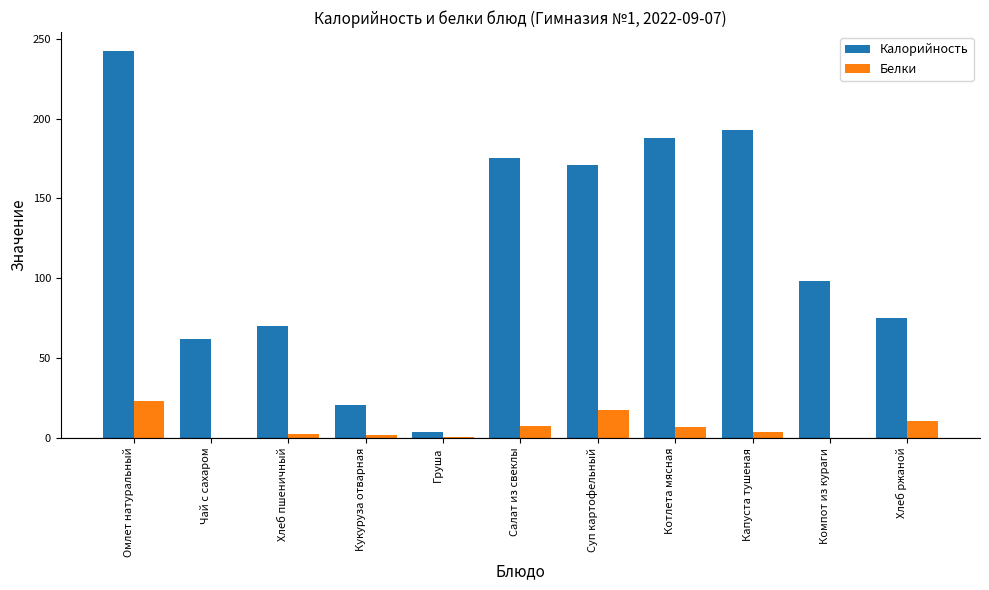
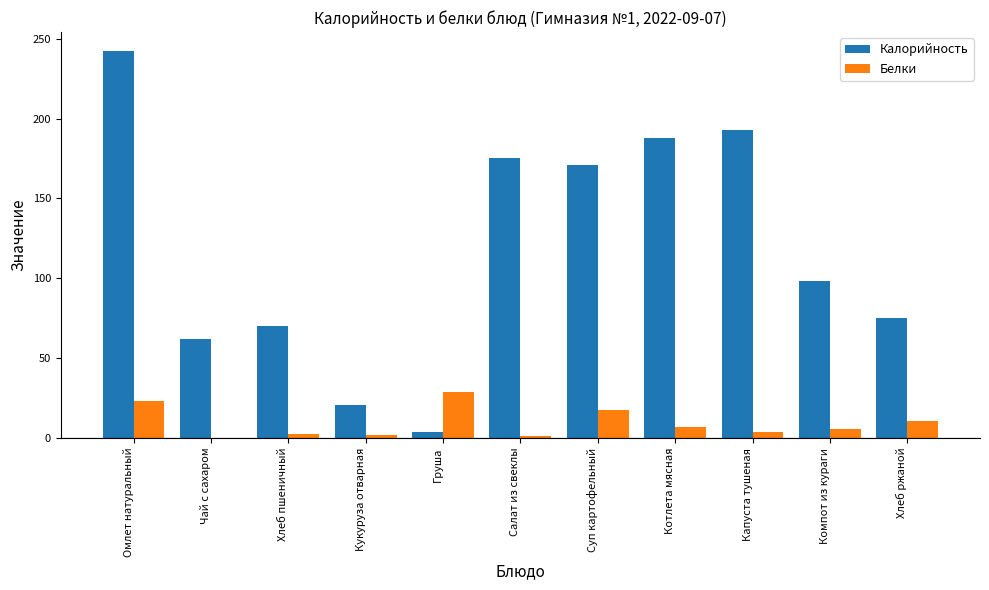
Белки, Груша: 0 -> 29
Белки, Салат из свеклы: 8 -> 1
Белки, Компот из кураги: 0 -> 5
